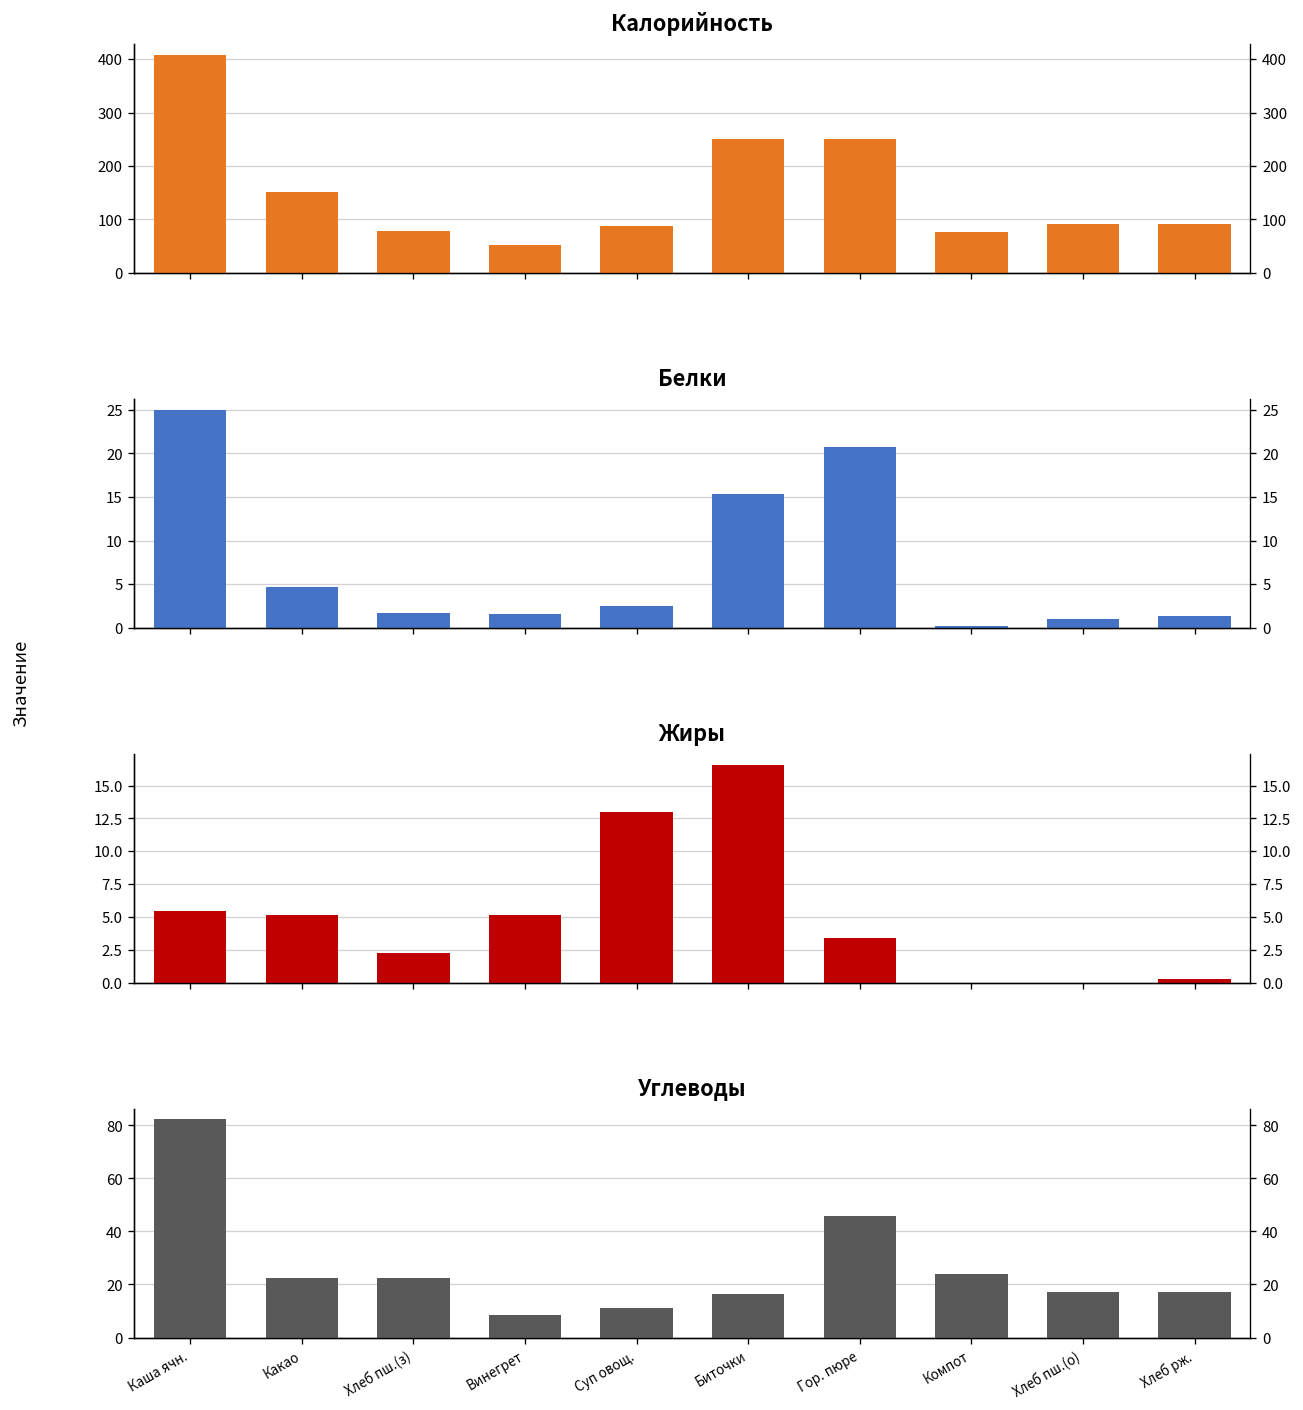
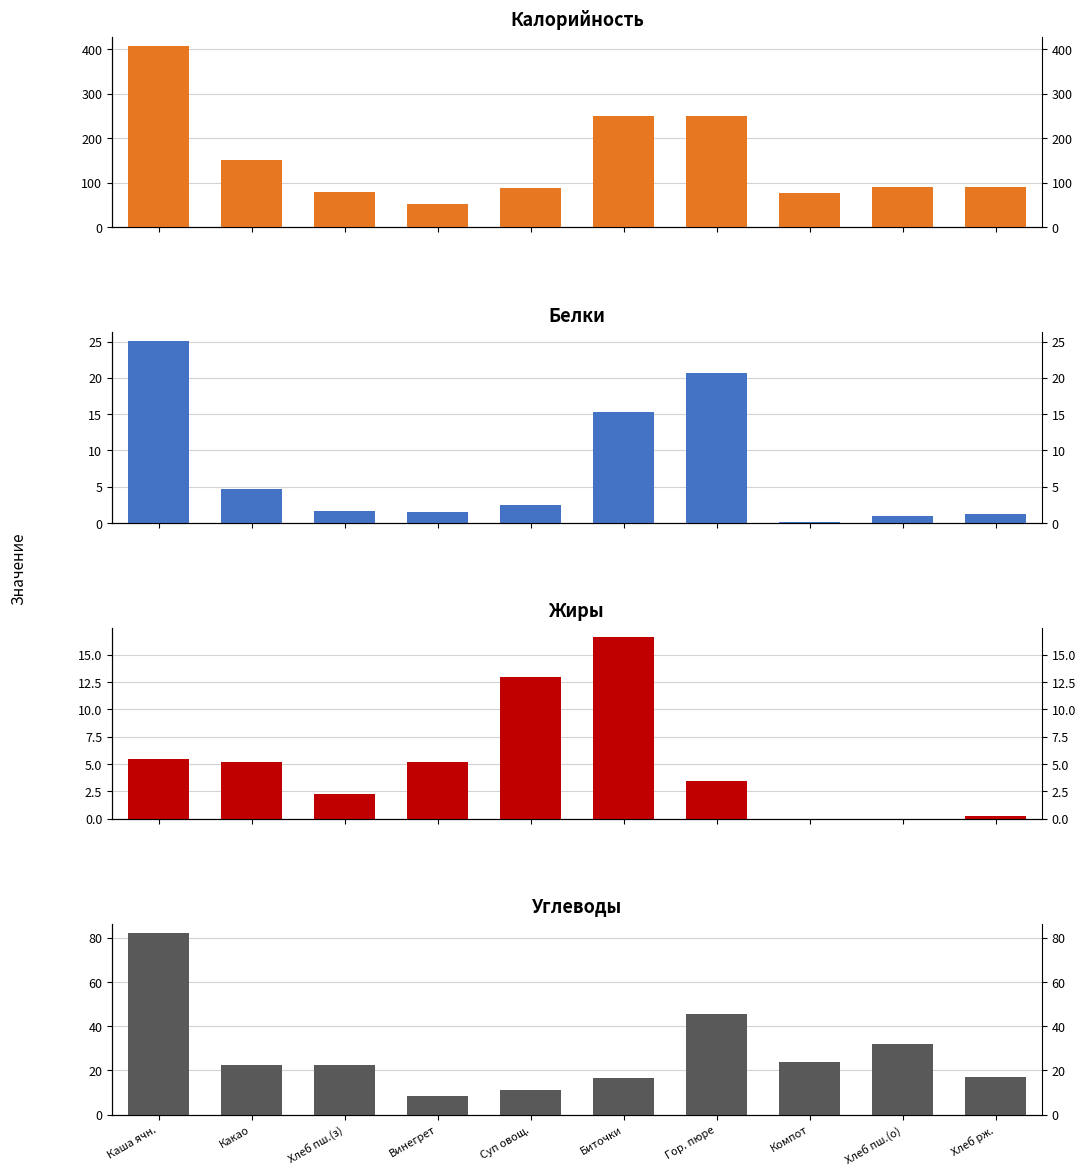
Углеводы, Хлеб пш.(о): 17 -> 32
